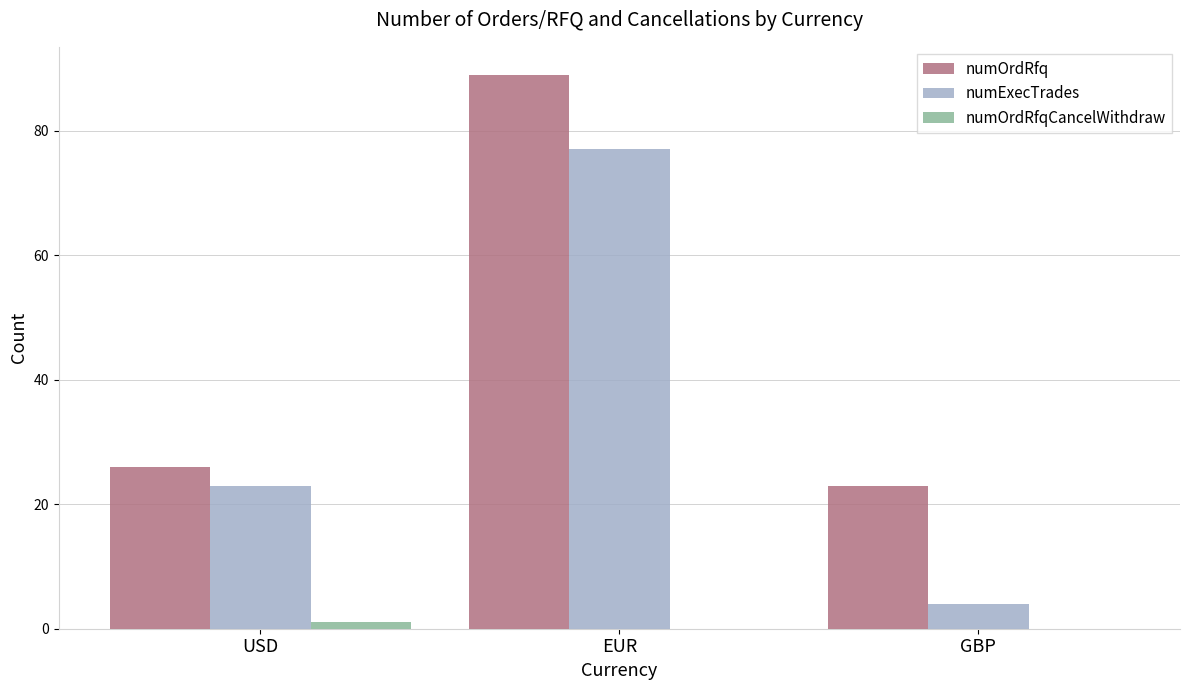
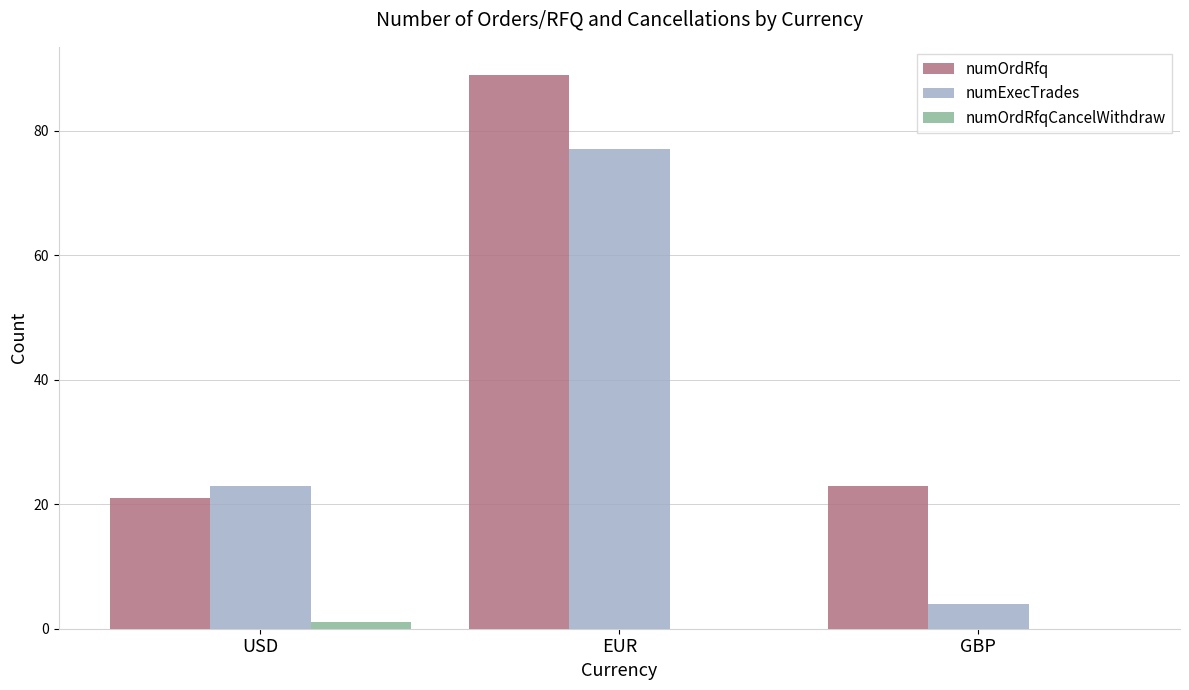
numOrdRfq, USD: 26 -> 21
